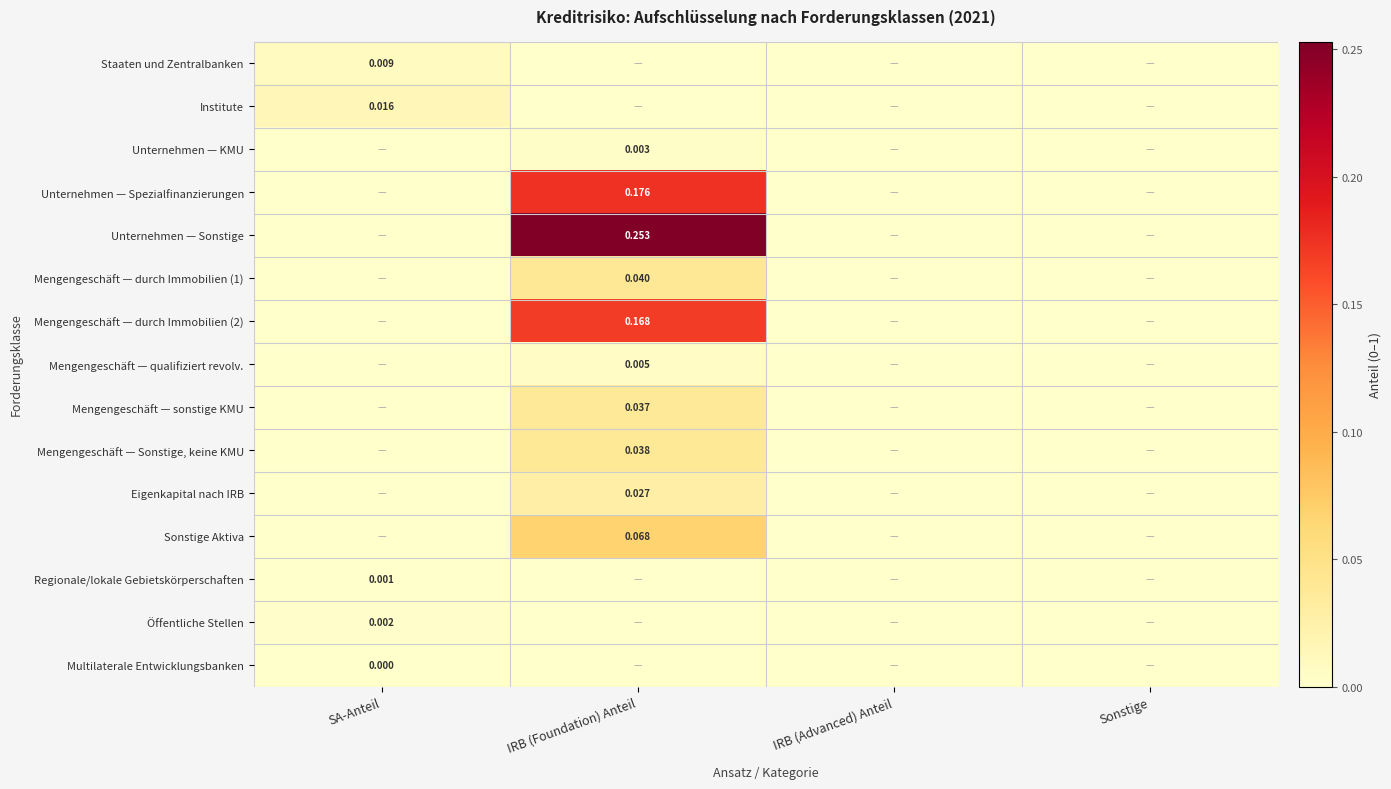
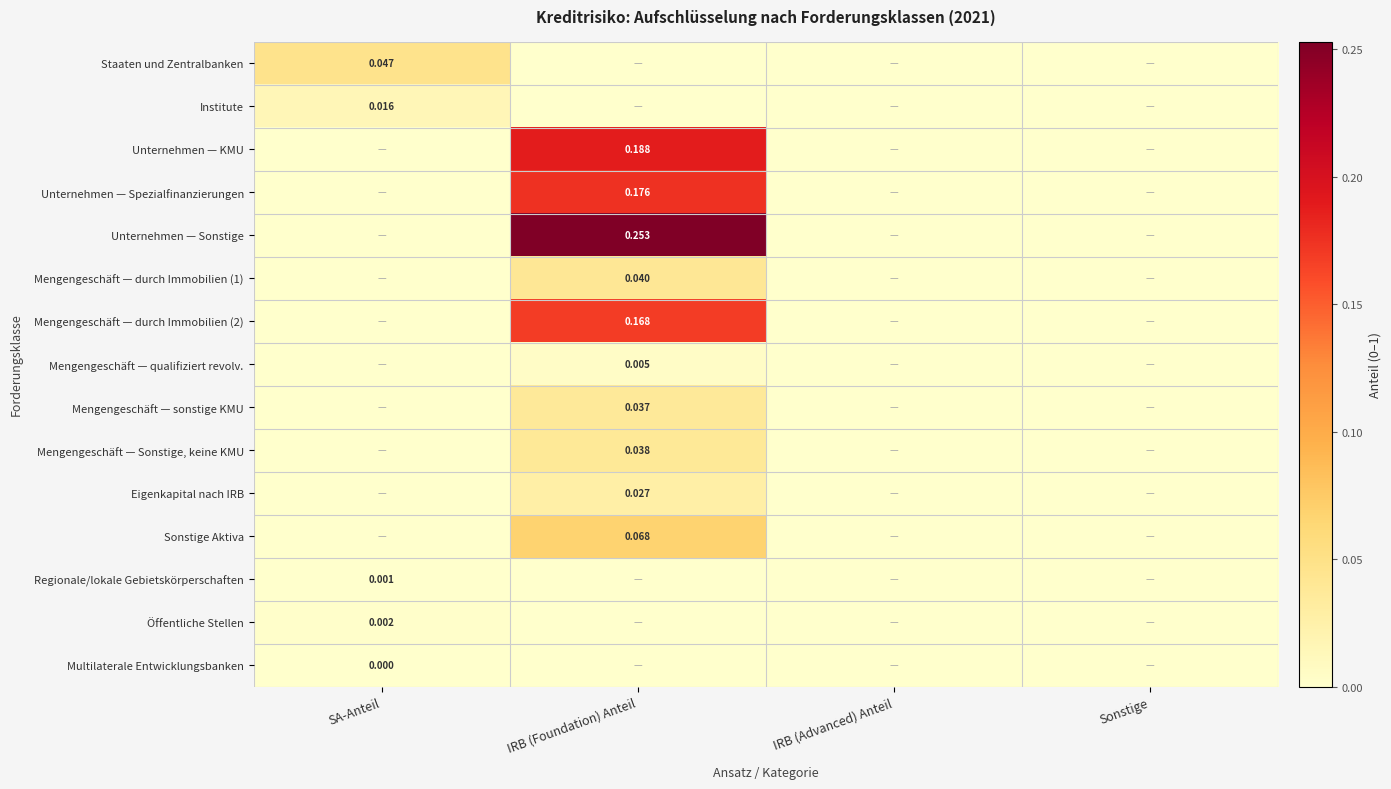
Staaten und Zentralbanken, SA-Anteil: 0.009 -> 0.047
Unternehmen — KMU, IRB (Foundation) Anteil: 0.003 -> 0.188
